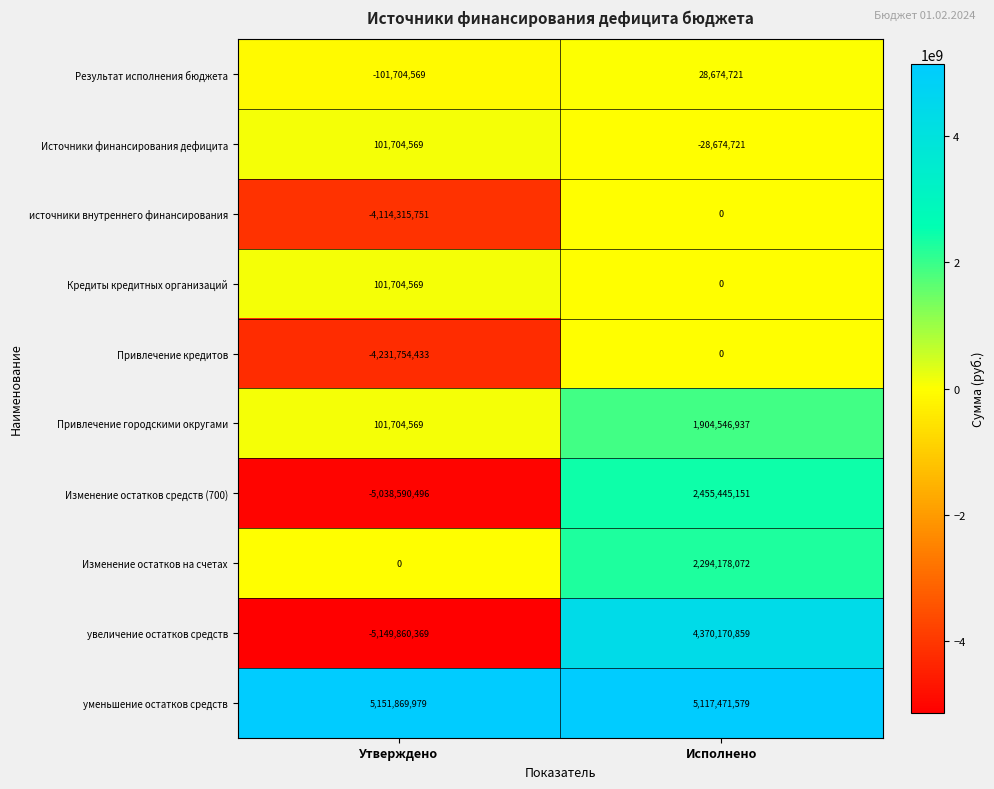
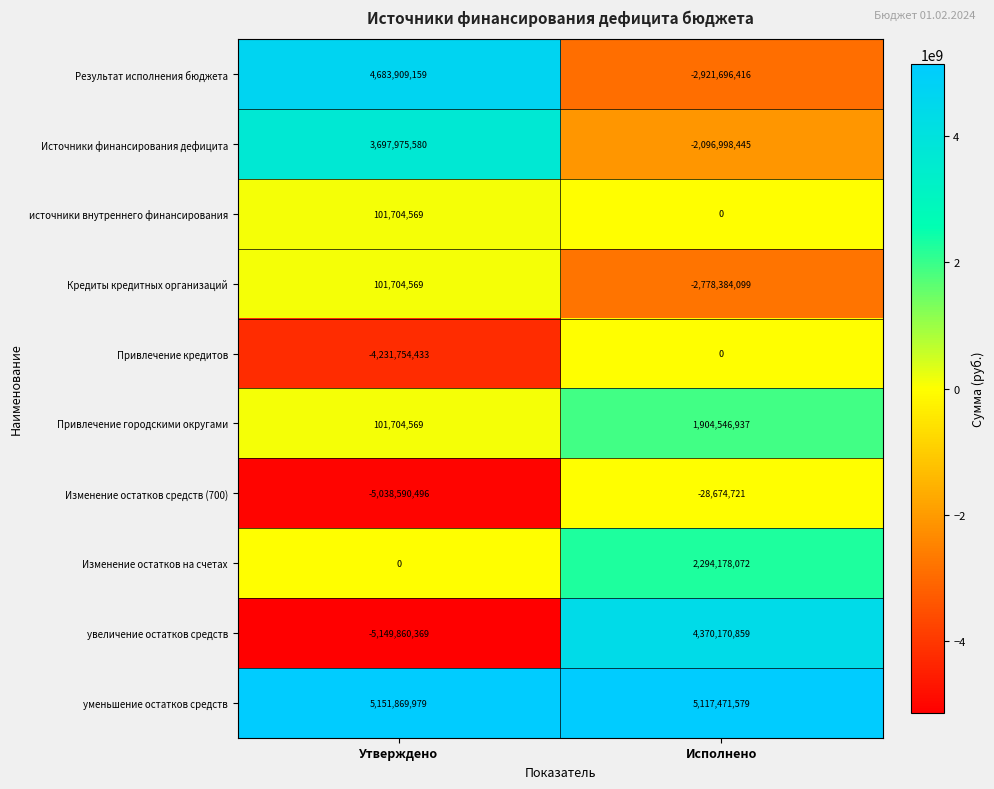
Результат исполнения бюджета, Утверждено: -101,704,569 -> 4,683,909,159
Результат исполнения бюджета, Исполнено: 28,674,721 -> -2,921,696,416
Источники финансирования дефицита, Утверждено: 101,704,569 -> 3,697,975,580
Источники финансирования дефицита, Исполнено: -28,674,721 -> -2,096,998,445
источники внутреннего финансирования, Утверждено: -4,114,315,751 -> 101,704,569
Кредиты кредитных организаций, Исполнено: 0 -> -2,778,384,099
Изменение остатков средств (700), Исполнено: 2,455,445,151 -> -28,674,721
